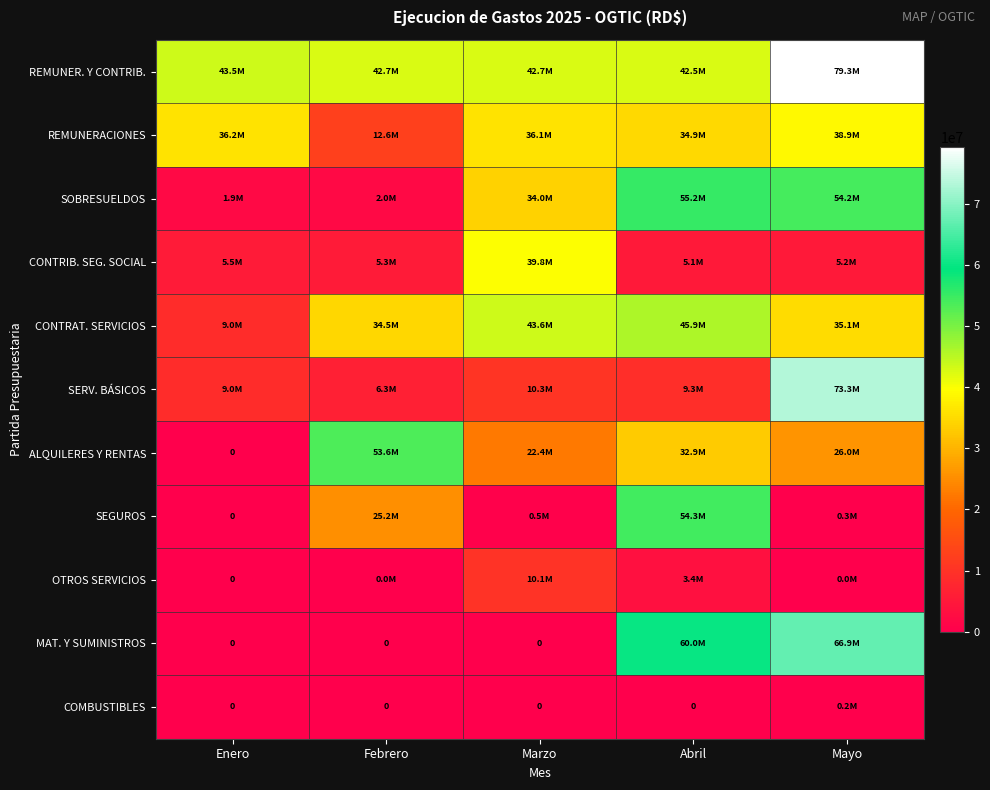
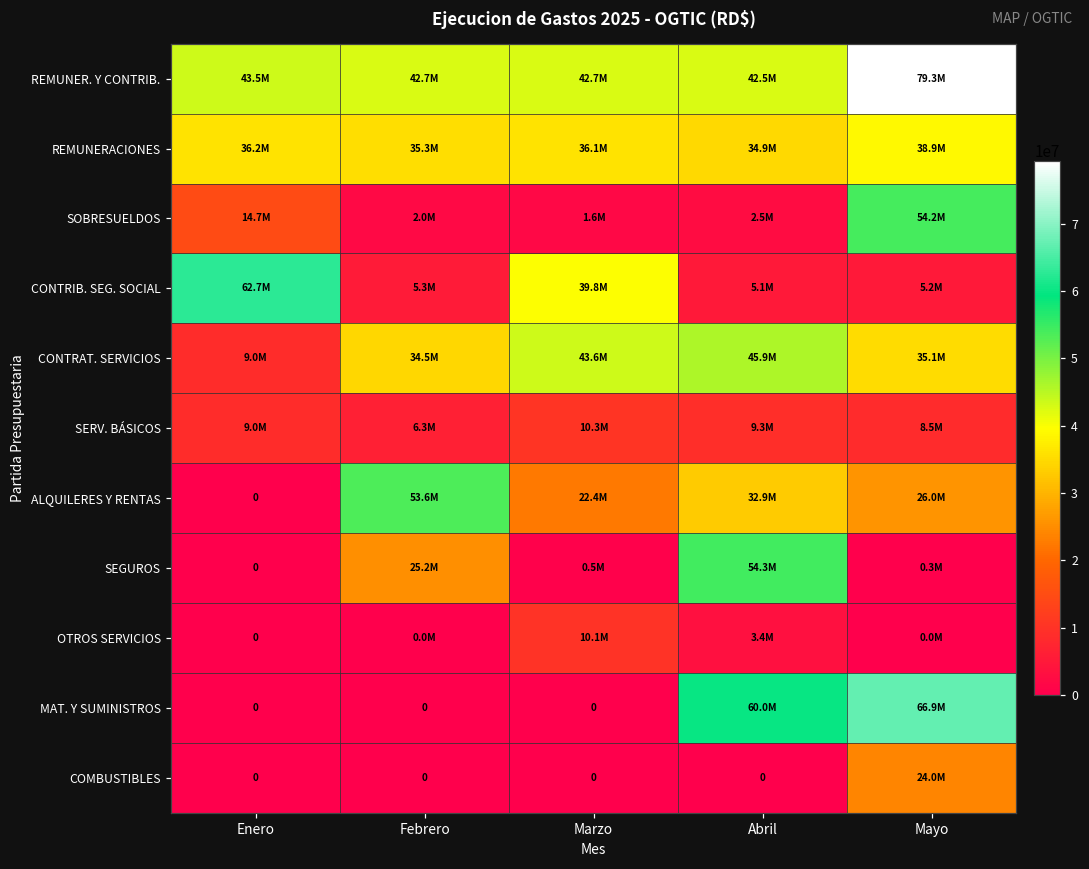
REMUNERACIONES, Febrero: 12.6M -> 35.3M
SOBRESUELDOS, Enero: 1.9M -> 14.7M
SOBRESUELDOS, Marzo: 34.0M -> 1.6M
SOBRESUELDOS, Abril: 55.2M -> 2.5M
CONTRIB. SEG. SOCIAL, Enero: 5.5M -> 62.7M
SERV. BÁSICOS, Mayo: 73.3M -> 8.5M
COMBUSTIBLES, Mayo: 0.2M -> 24.0M
